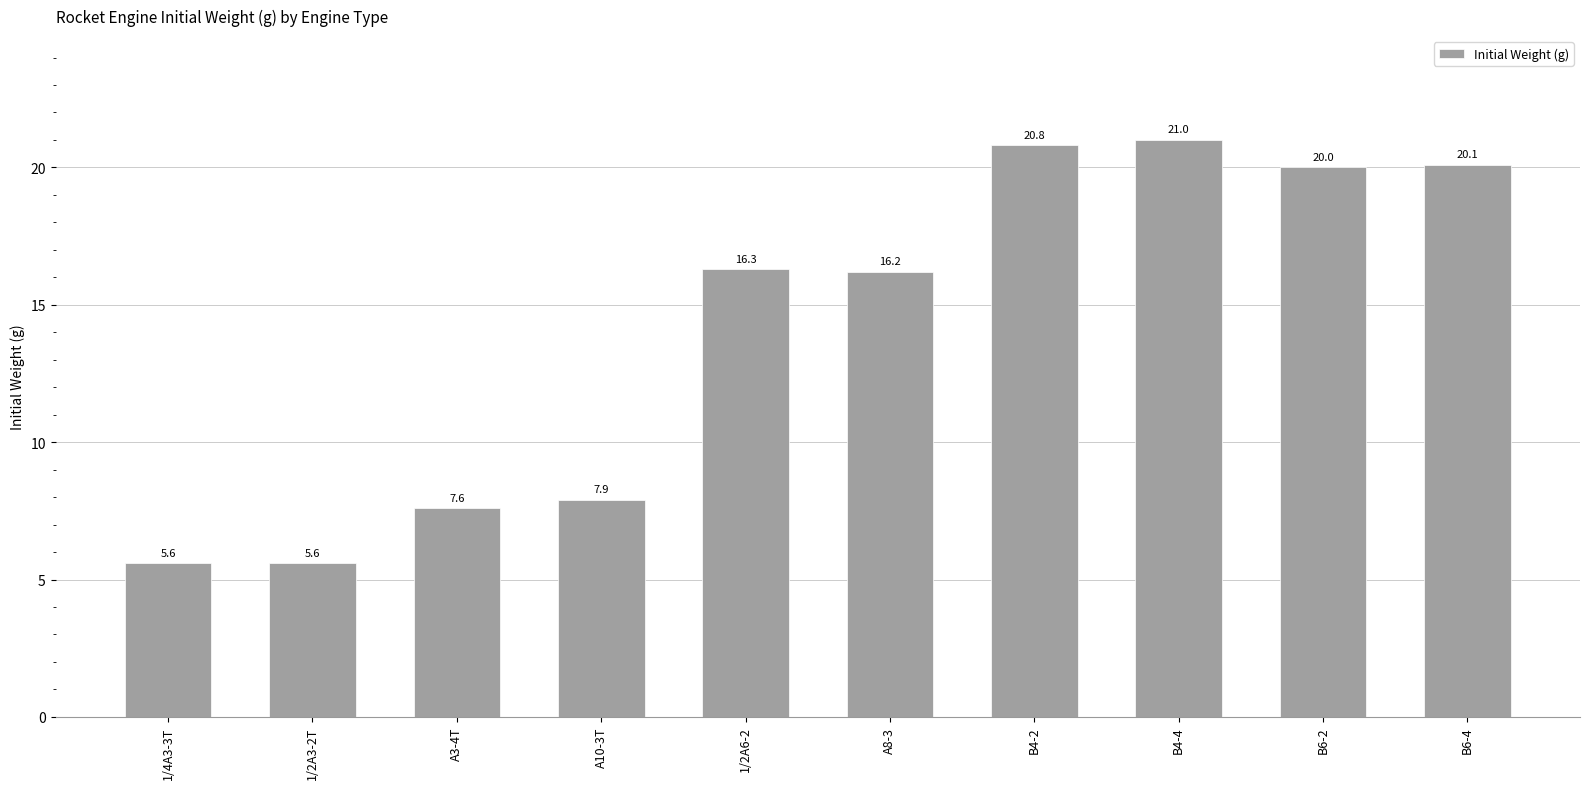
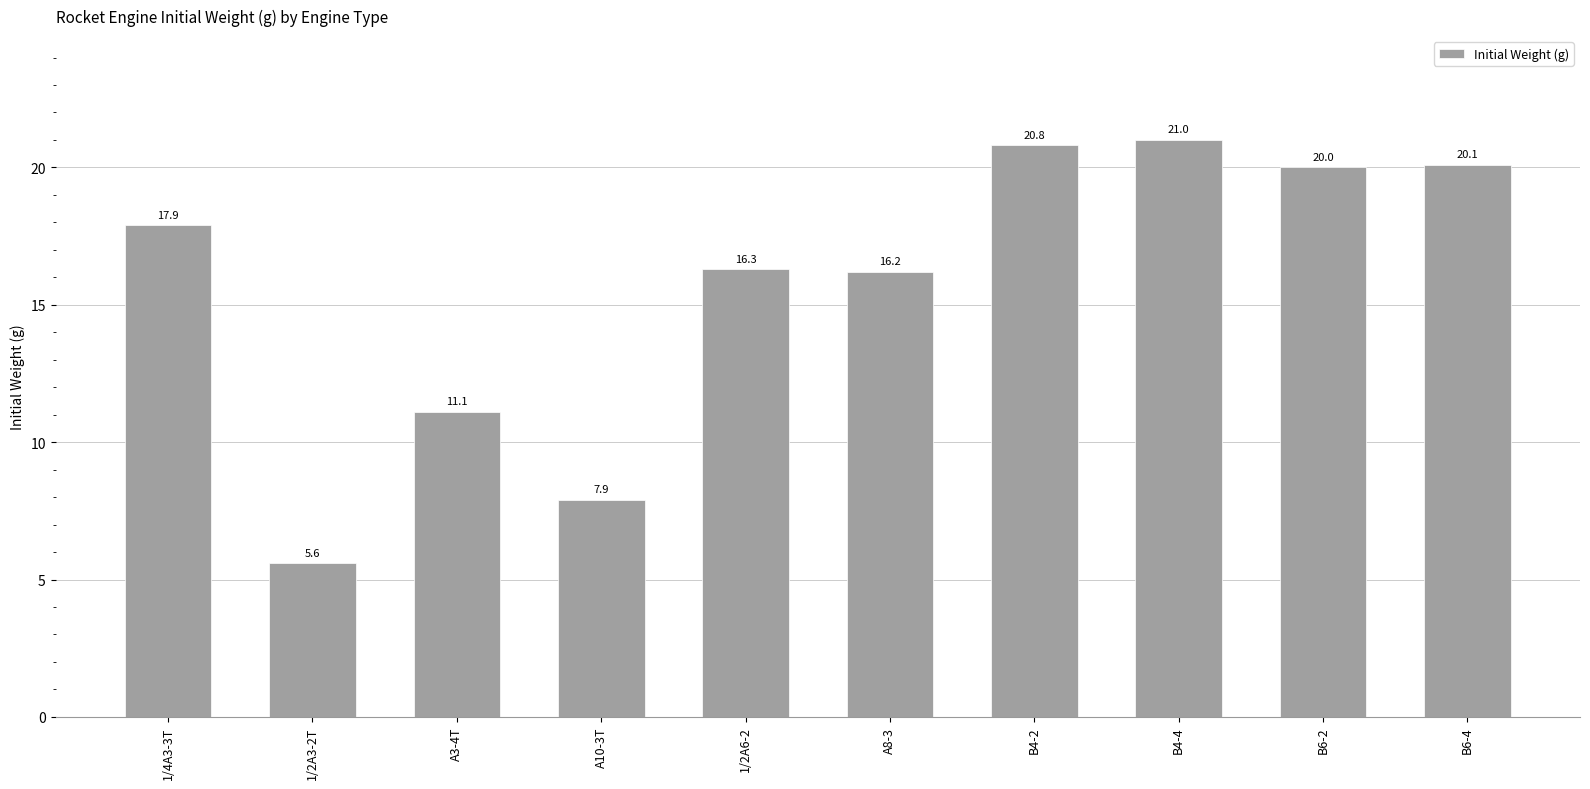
1/4A3-3T: 5.6 -> 17.9
A3-4T: 7.6 -> 11.1
